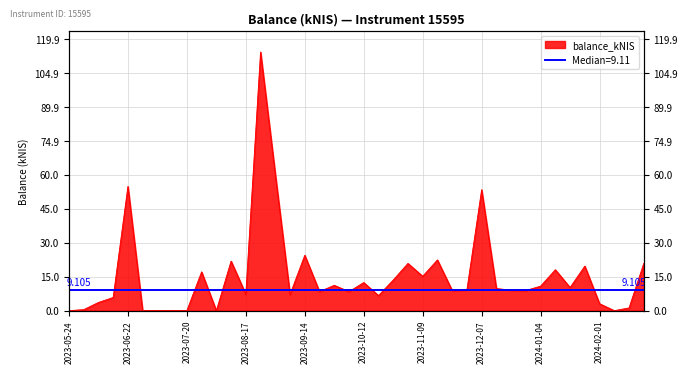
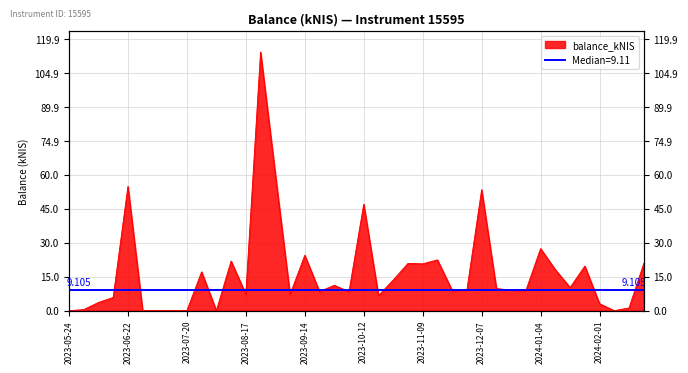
2023-10-12: 12 -> 47
2023-11-09: 15 -> 21
2024-01-04: 11 -> 27
